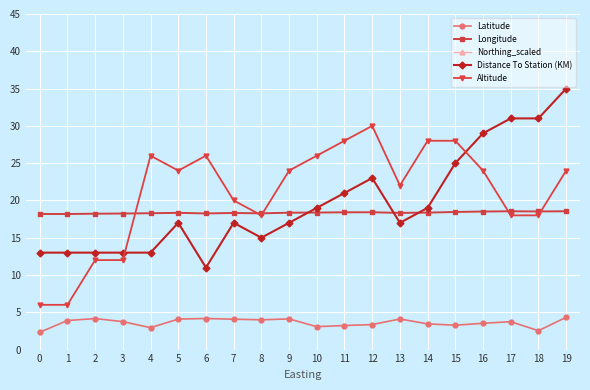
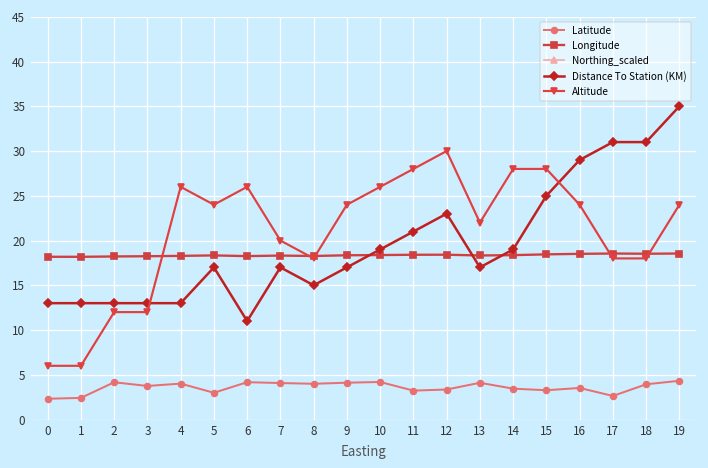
Latitude, 1: 4 -> 2
Latitude, 4: 3 -> 4
Latitude, 5: 4 -> 3
Latitude, 10: 3 -> 4
Latitude, 17: 4 -> 3
Latitude, 18: 3 -> 4
